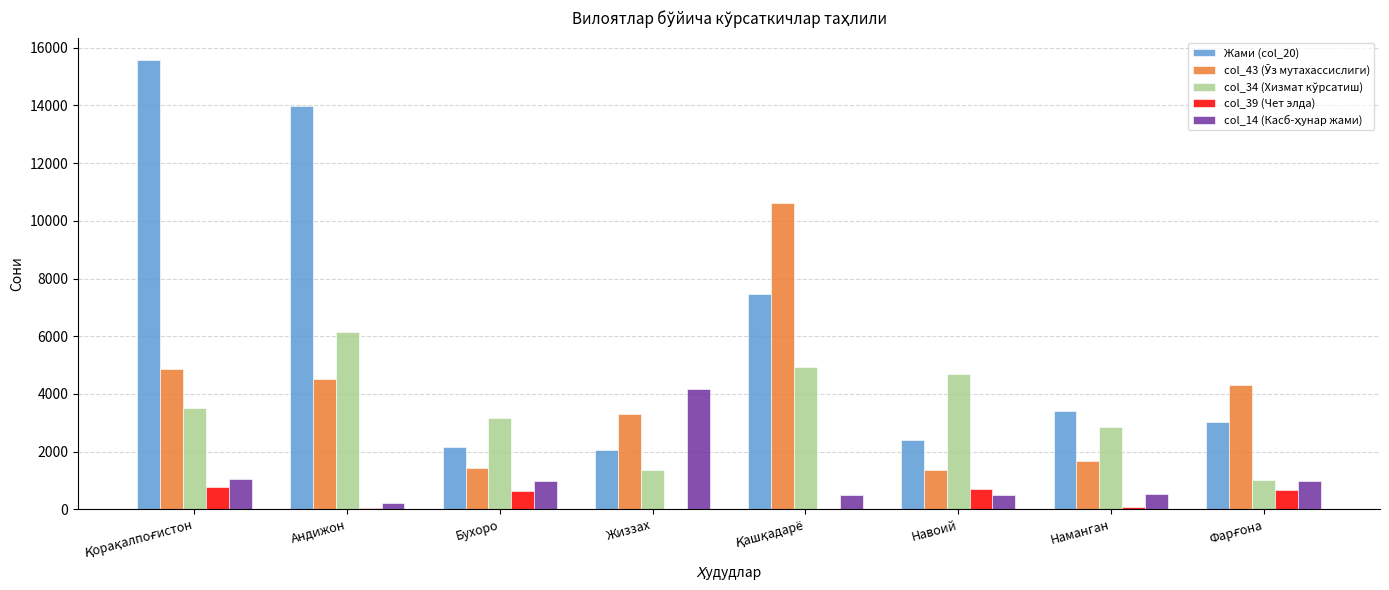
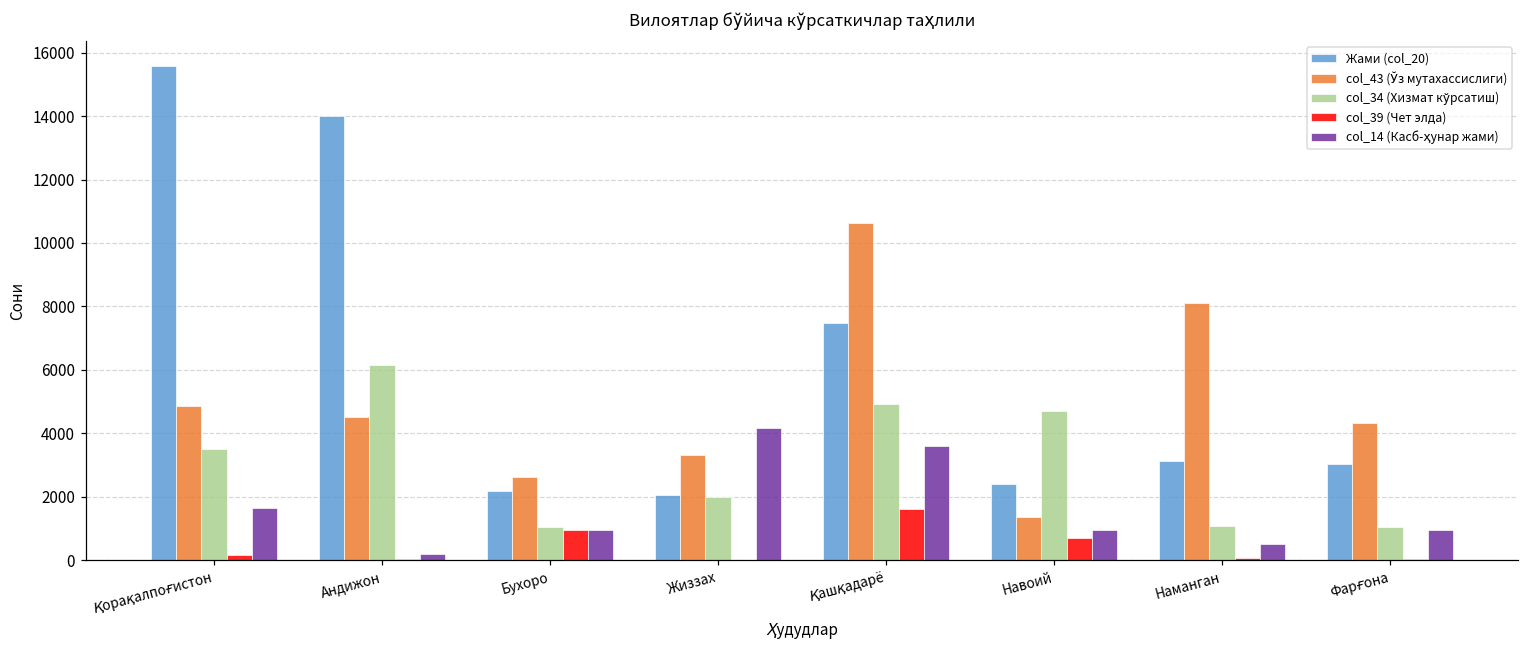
col_39 (Чет элда), Қорақалпоғистон: 800 -> 200
col_14 (Касб-ҳунар жами), Қорақалпоғистон: 1000 -> 1600
col_43 (Ўз мутахассислиги), Бухоро: 1400 -> 2600
col_34 (Хизмат кўрсатиш), Бухоро: 3200 -> 1100
col_39 (Чет элда), Бухоро: 600 -> 1000
col_34 (Хизмат кўрсатиш), Жиззах: 1400 -> 2000
col_39 (Чет элда), Қашқадарё: 0 -> 1600
col_14 (Касб-ҳунар жами), Қашқадарё: 500 -> 3600
col_14 (Касб-ҳунар жами), Навоий: 500 -> 900
Жами (col_20), Наманган: 3400 -> 3100
col_43 (Ўз мутахассислиги), Наманган: 1700 -> 8100
col_34 (Хизмат кўрсатиш), Наманган: 2800 -> 1100
col_39 (Чет элда), Фарғона: 700 -> 0
